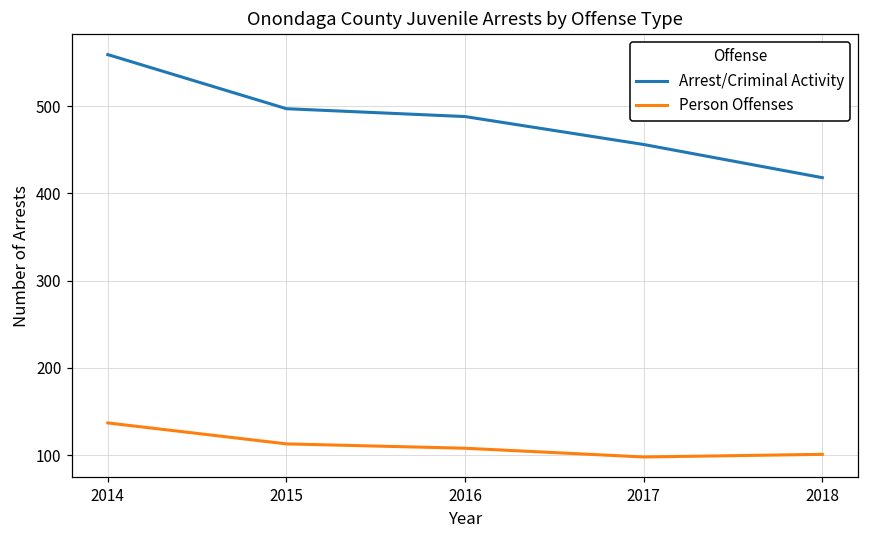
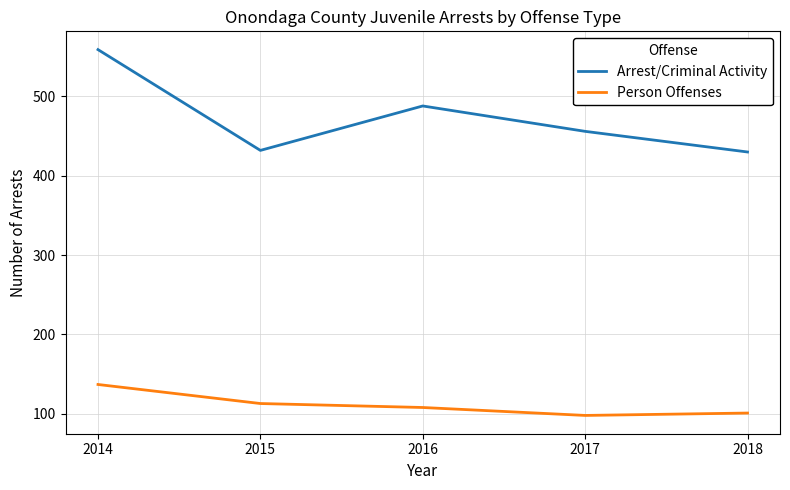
Arrest/Criminal Activity, 2015: 500 -> 430
Arrest/Criminal Activity, 2018: 420 -> 430
